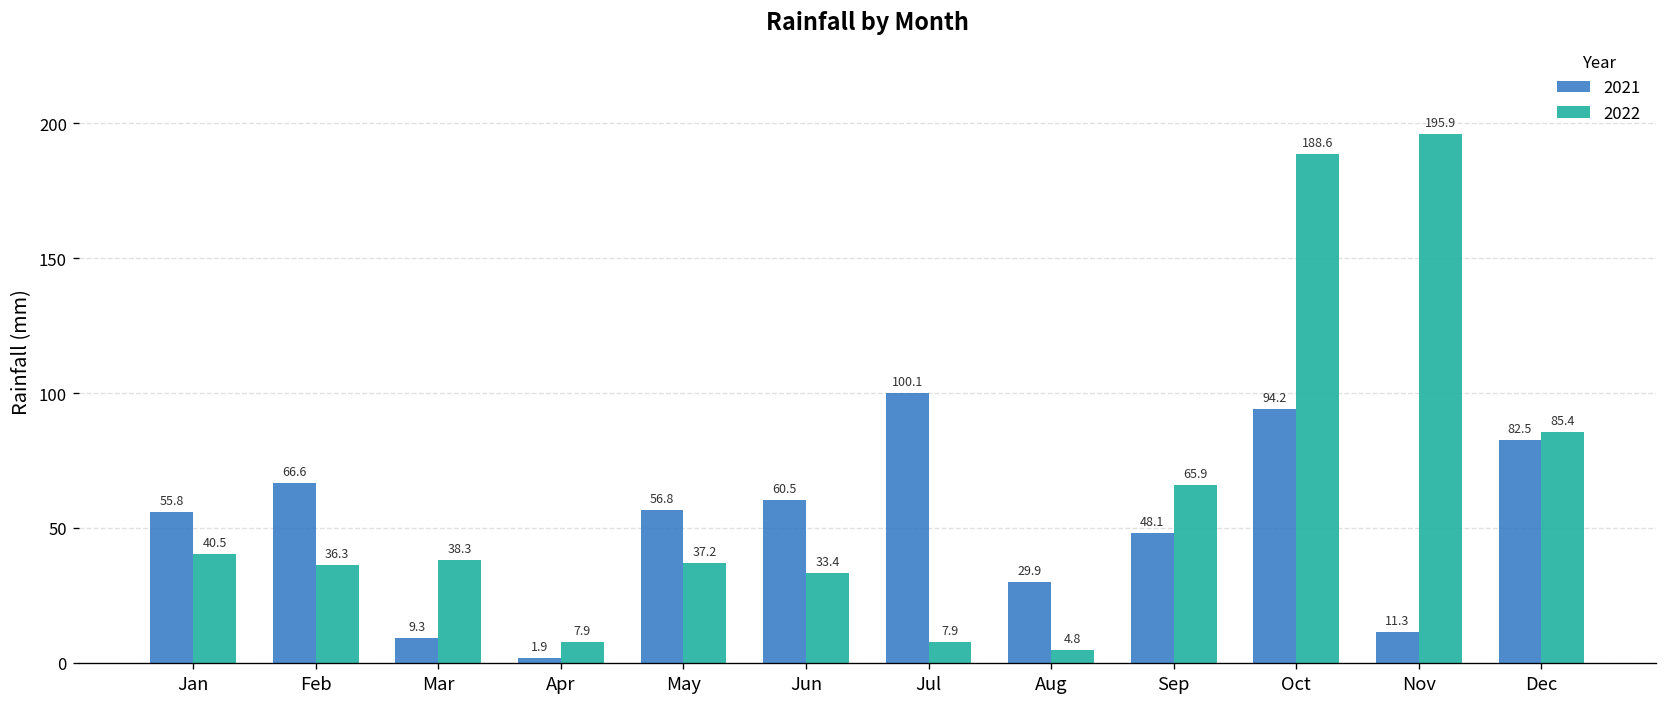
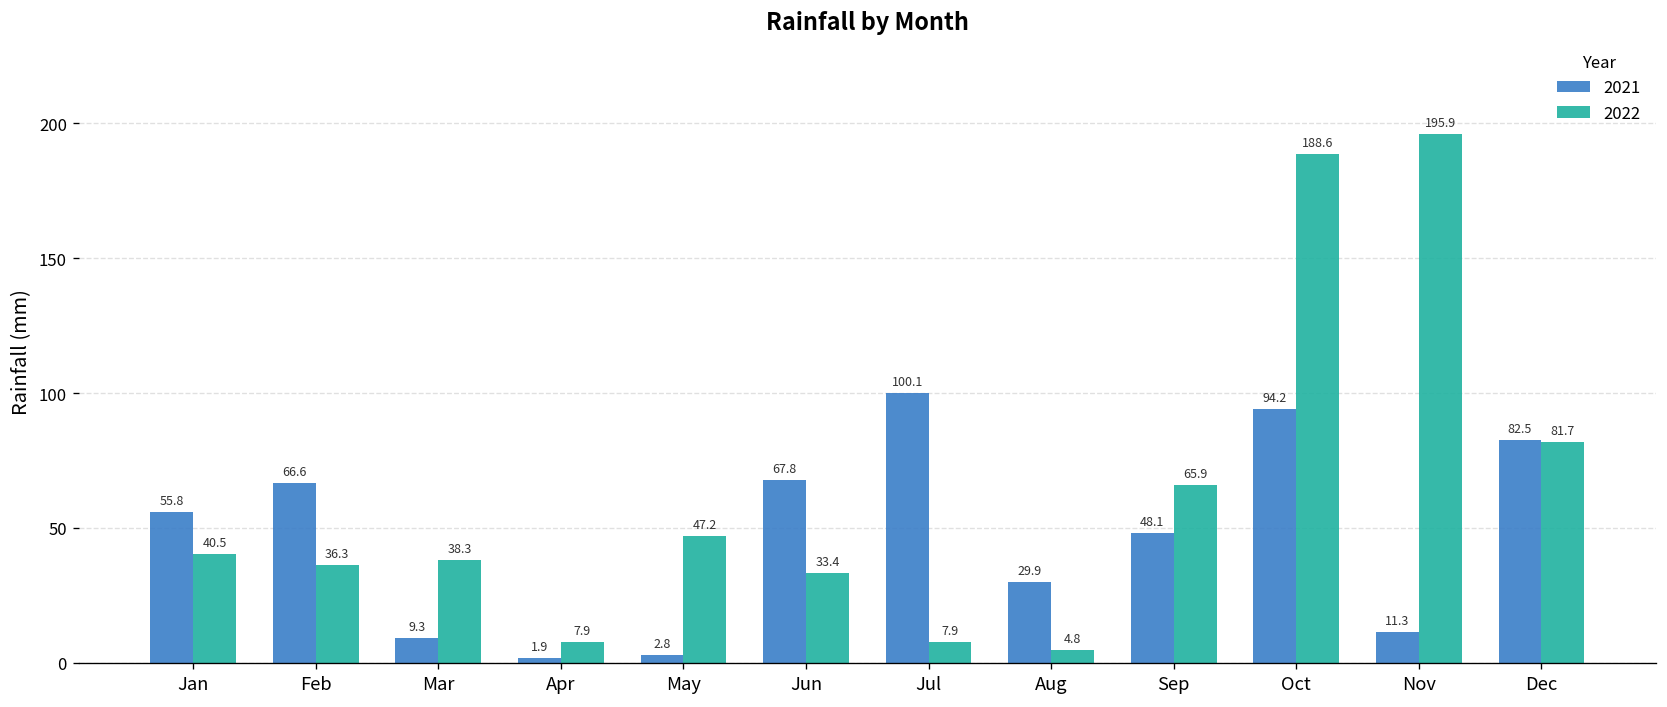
2021, May: 56.8 -> 2.8
2022, May: 37.2 -> 47.2
2021, Jun: 60.5 -> 67.8
2022, Dec: 85.4 -> 81.7
